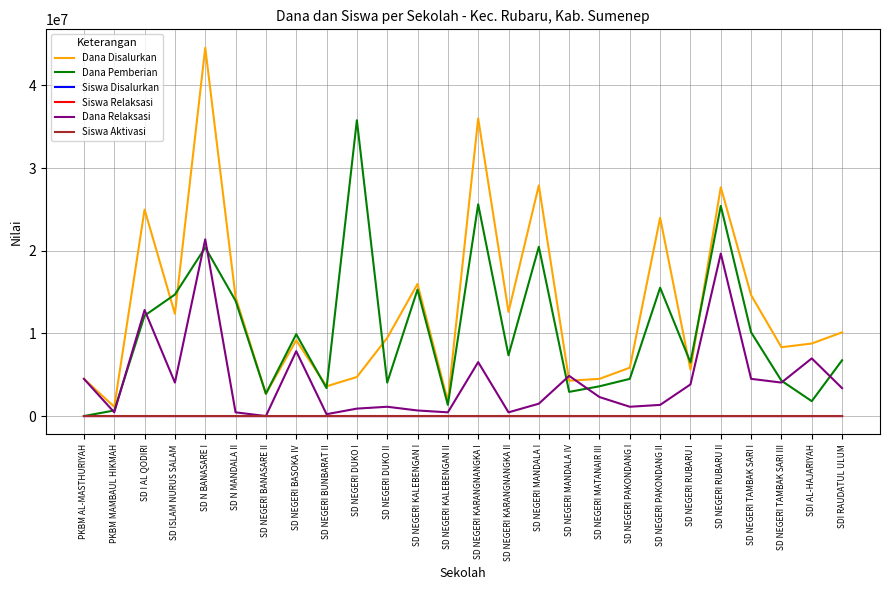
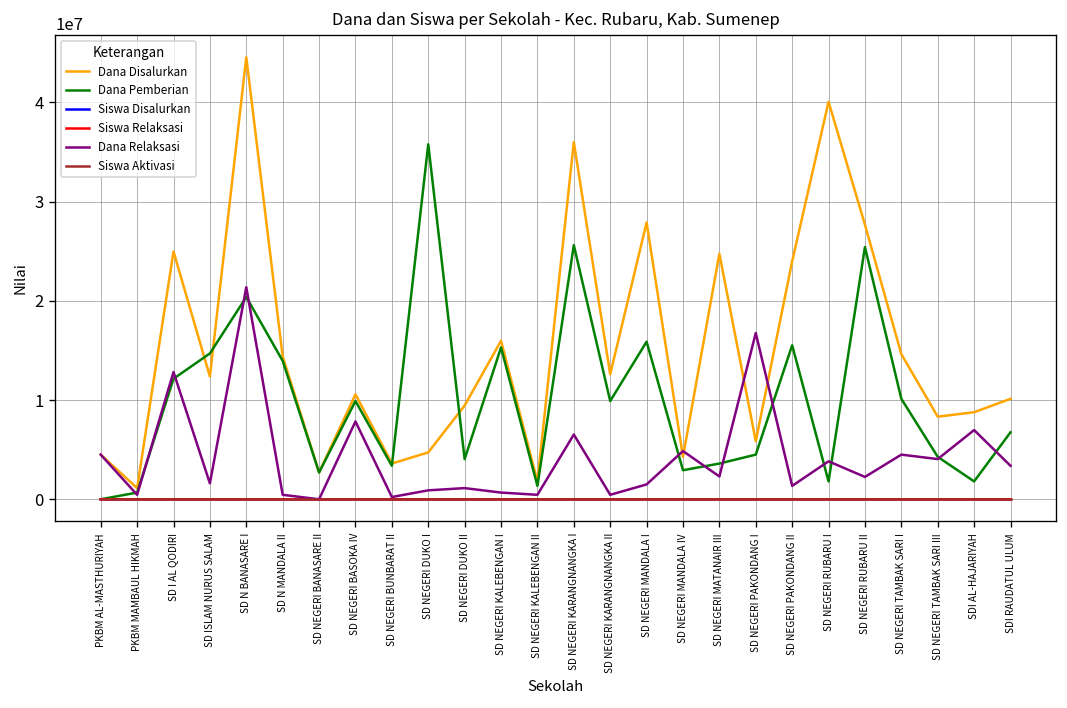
Dana Relaksasi, SD ISLAM NURUS SALAM: 4000000 -> 2000000
Dana Disalurkan, SD NEGERI BASOKA IV: 9000000 -> 11000000
Dana Pemberian, SD NEGERI KARANGNANGKA II: 7000000 -> 10000000
Dana Pemberian, SD NEGERI MANDALA I: 20000000 -> 16000000
Dana Disalurkan, SD NEGERI MATANAIR III: 5000000 -> 25000000
Dana Relaksasi, SD NEGERI PAKONDANG I: 1000000 -> 17000000
Dana Disalurkan, SD NEGERI RUBARU I: 6000000 -> 40000000
Dana Pemberian, SD NEGERI RUBARU I: 6000000 -> 2000000
Dana Relaksasi, SD NEGERI RUBARU II: 20000000 -> 2000000
